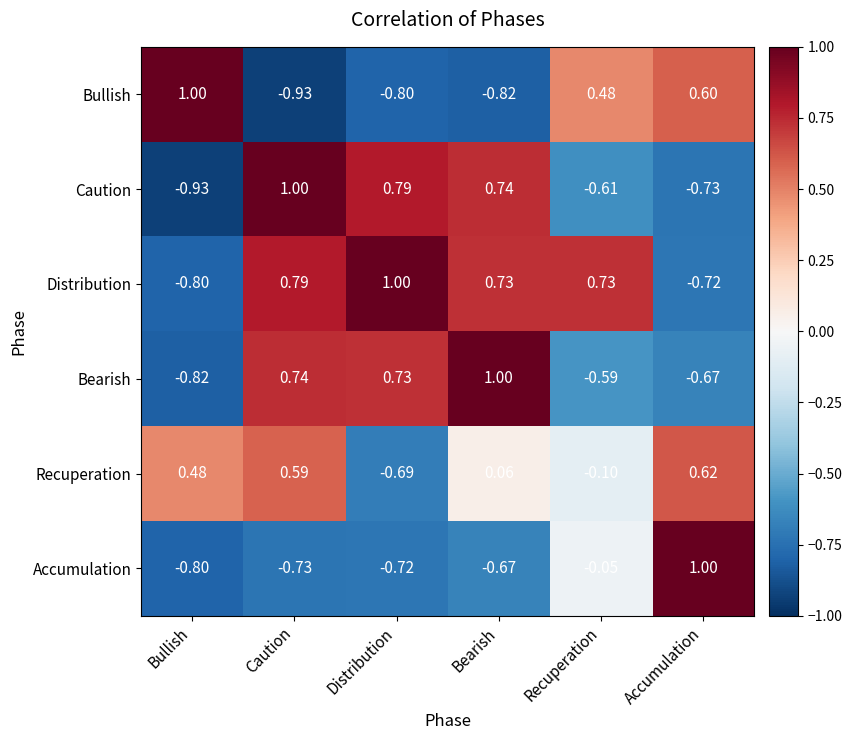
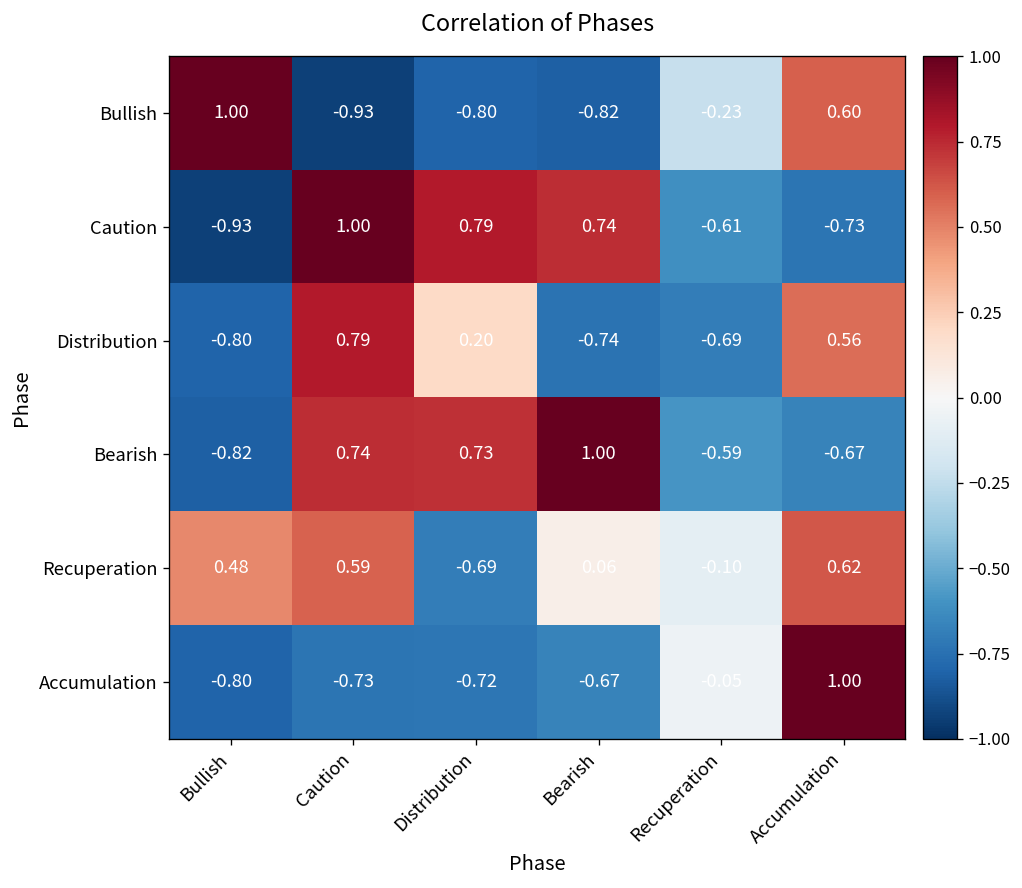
Bullish, Recuperation: 0.48 -> -0.23
Distribution, Distribution: 1.00 -> 0.20
Distribution, Bearish: 0.73 -> -0.74
Distribution, Recuperation: 0.73 -> -0.69
Distribution, Accumulation: -0.72 -> 0.56
